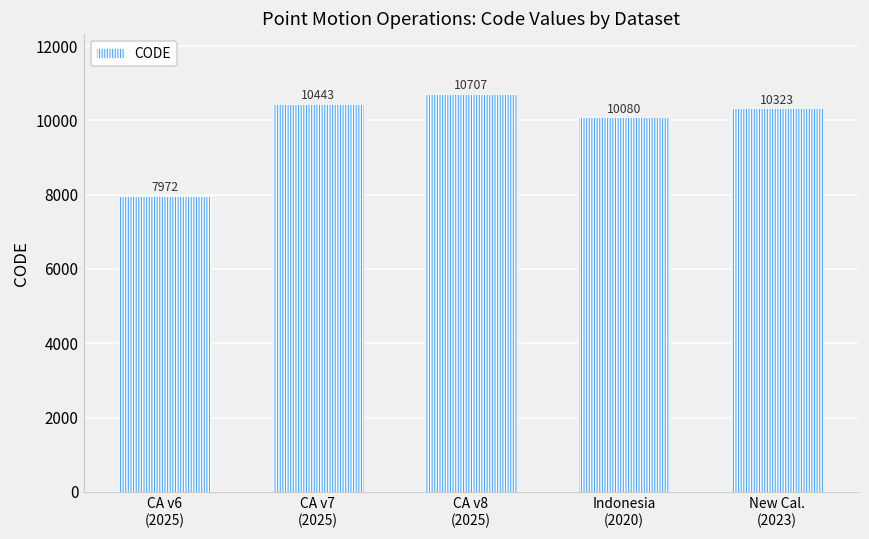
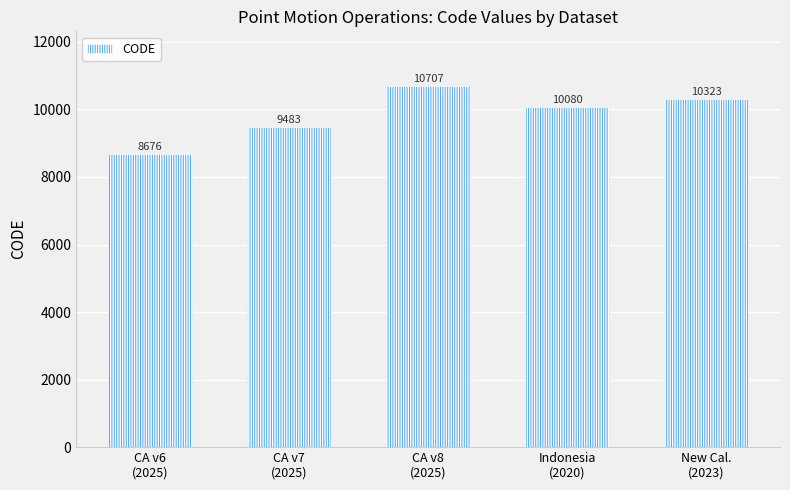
CA v6 (2025): 7972 -> 8676
CA v7 (2025): 10443 -> 9483
